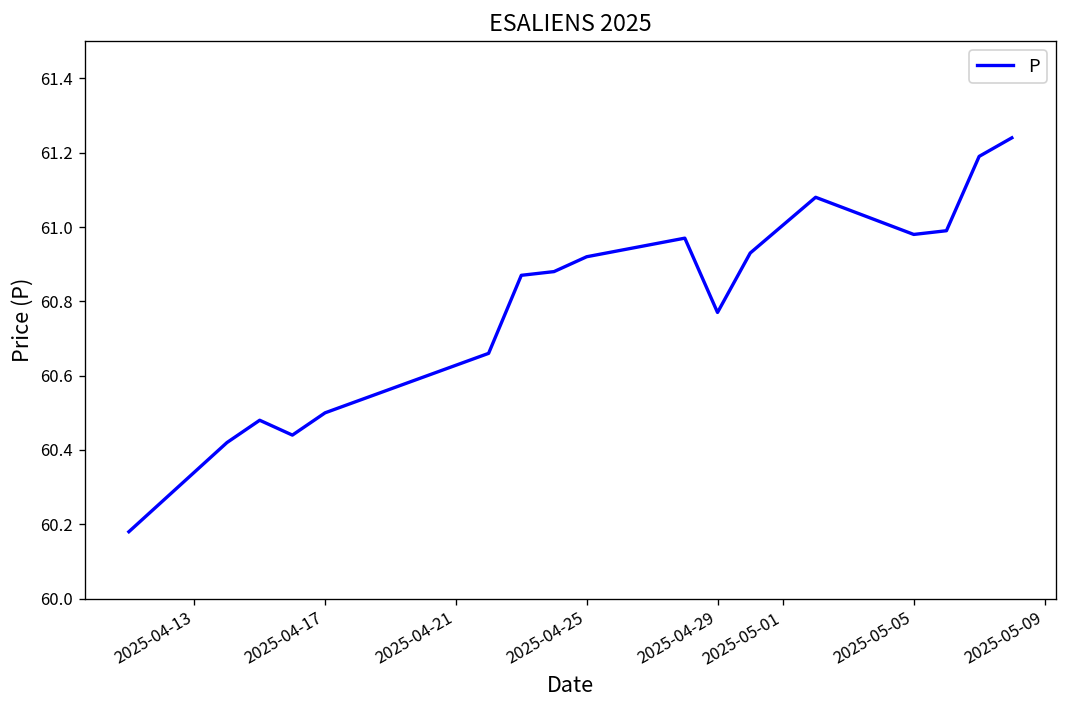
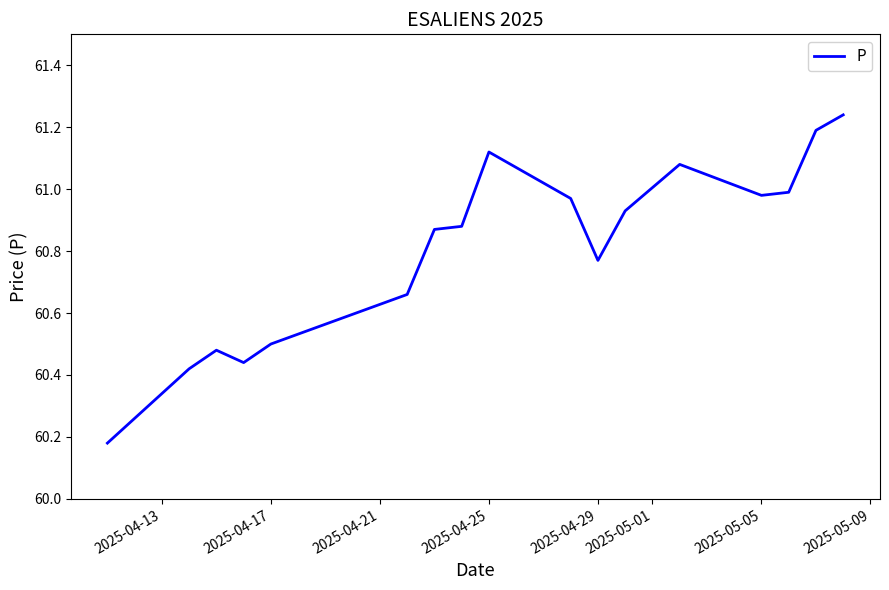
2025-04-25: 60.92 -> 61.12
